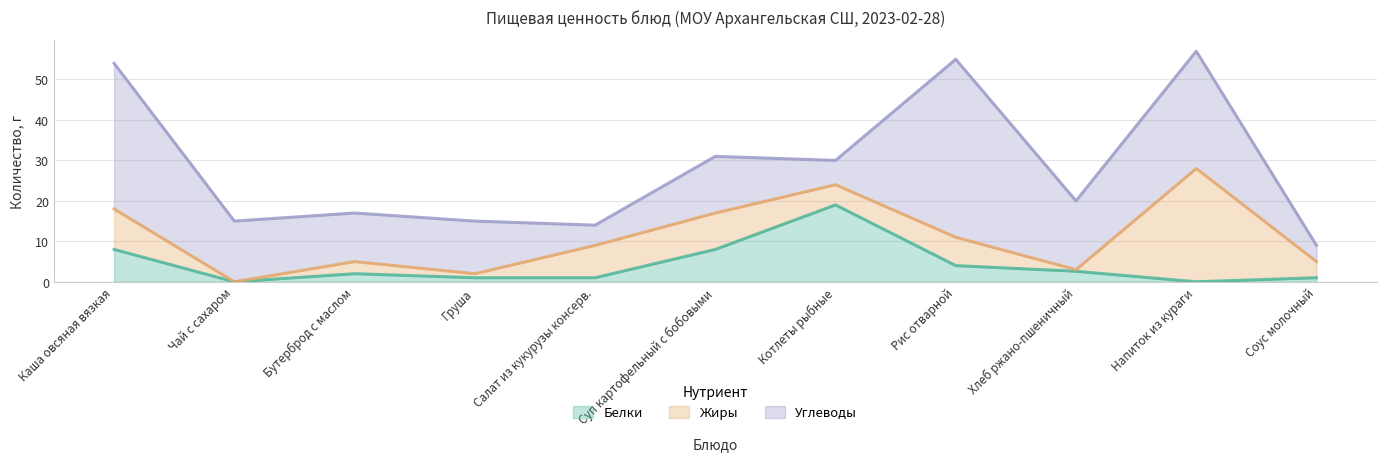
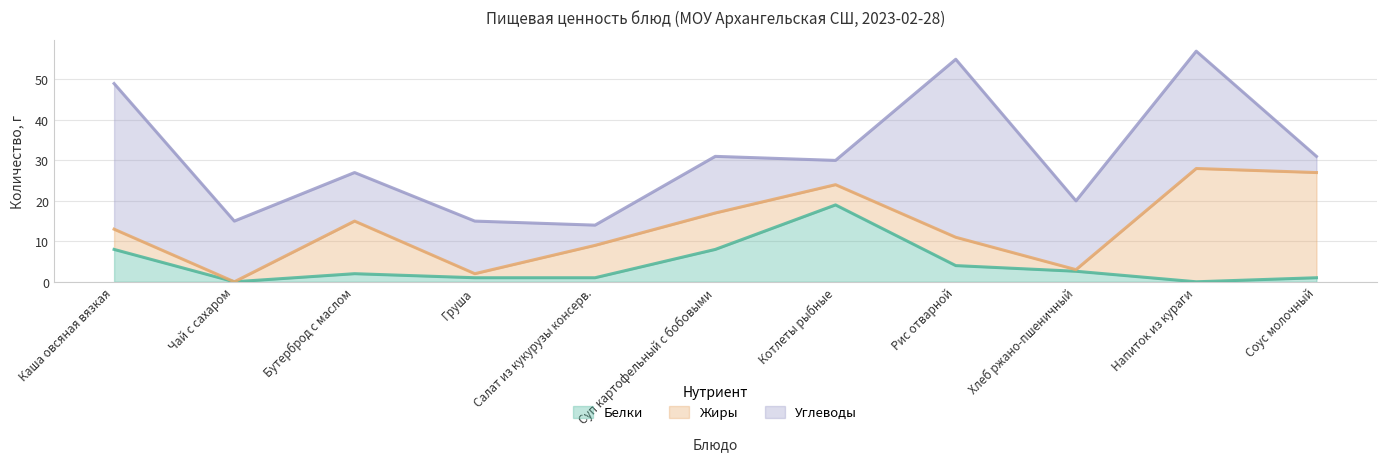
Жиры, Каша овсяная вязкая: 10 -> 5
Жиры, Бутерброд с маслом: 3 -> 13
Жиры, Соус молочный: 4 -> 26
